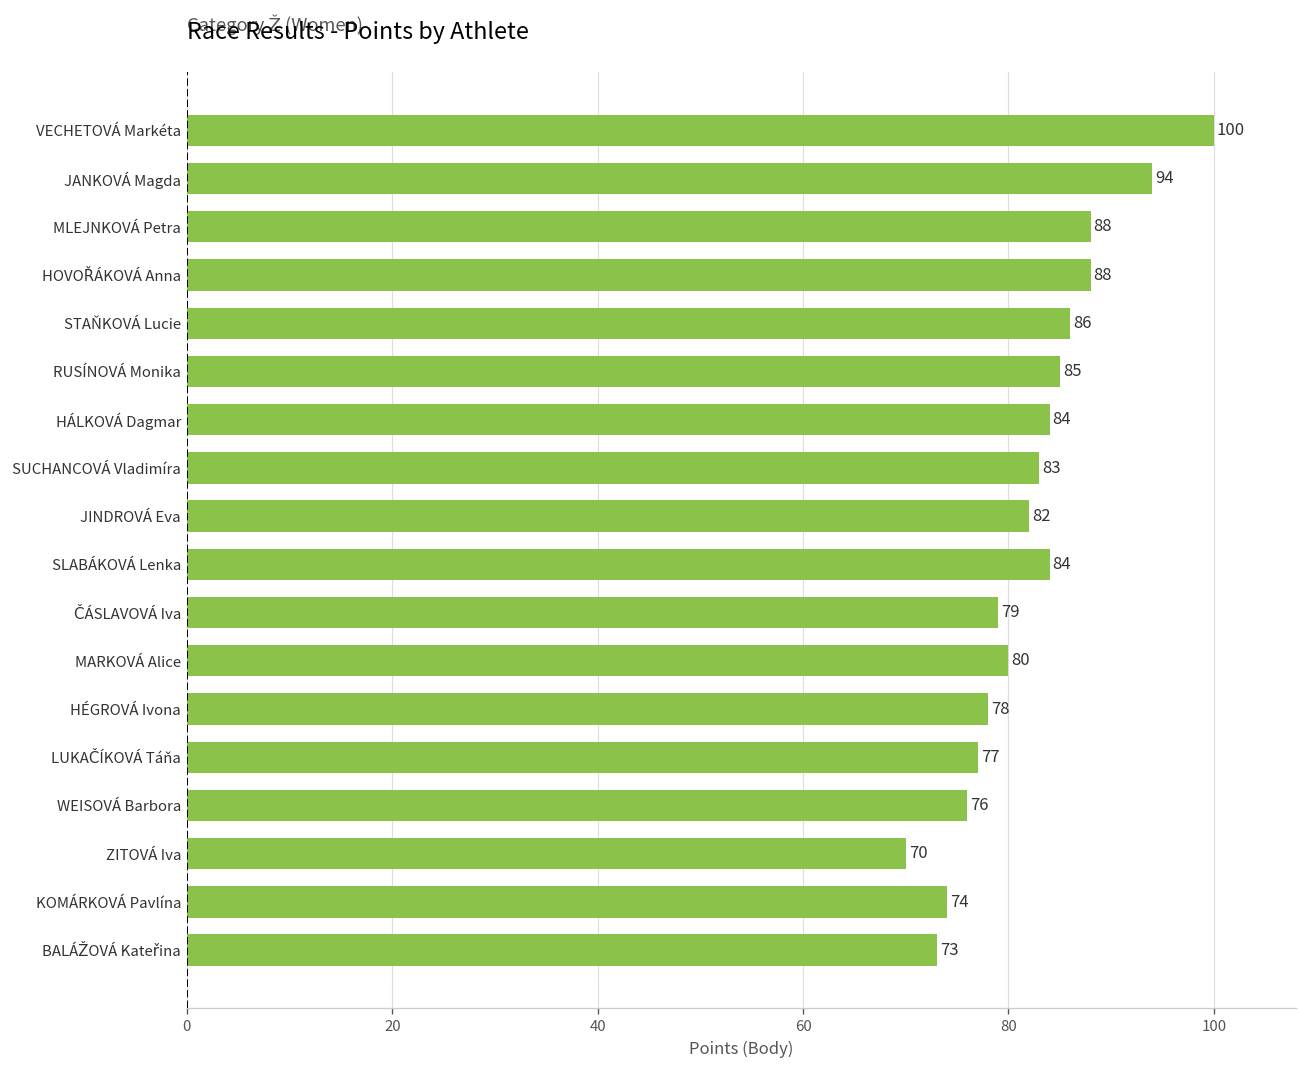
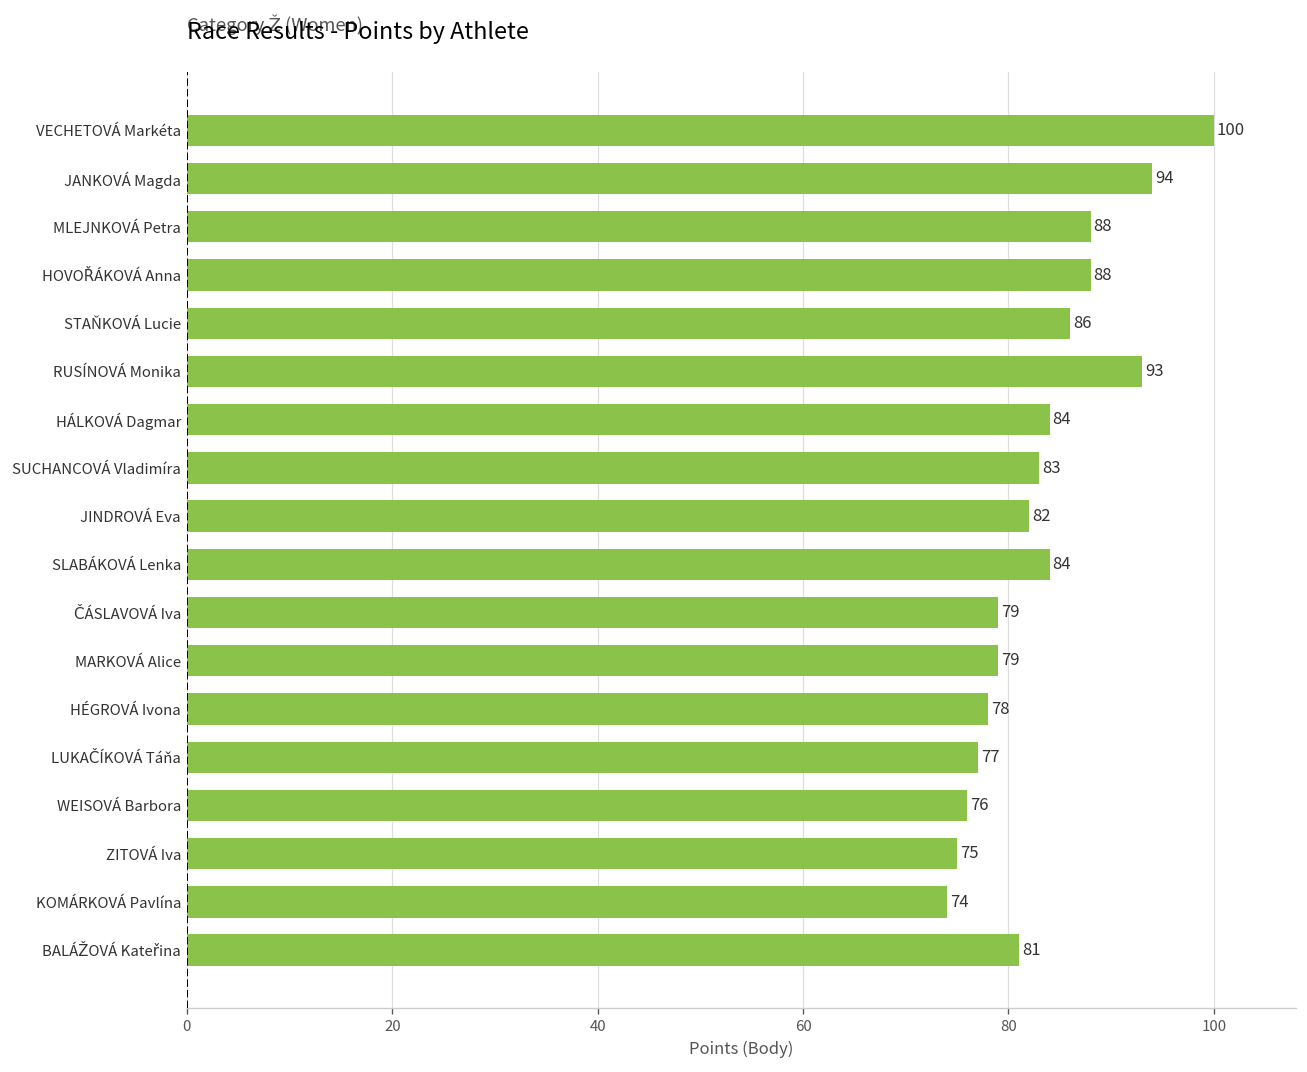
RUSÍNOVÁ Monika: 85 -> 93
MARKOVÁ Alice: 80 -> 79
ZITOVÁ Iva: 70 -> 75
BALÁŽOVÁ Kateřina: 73 -> 81
